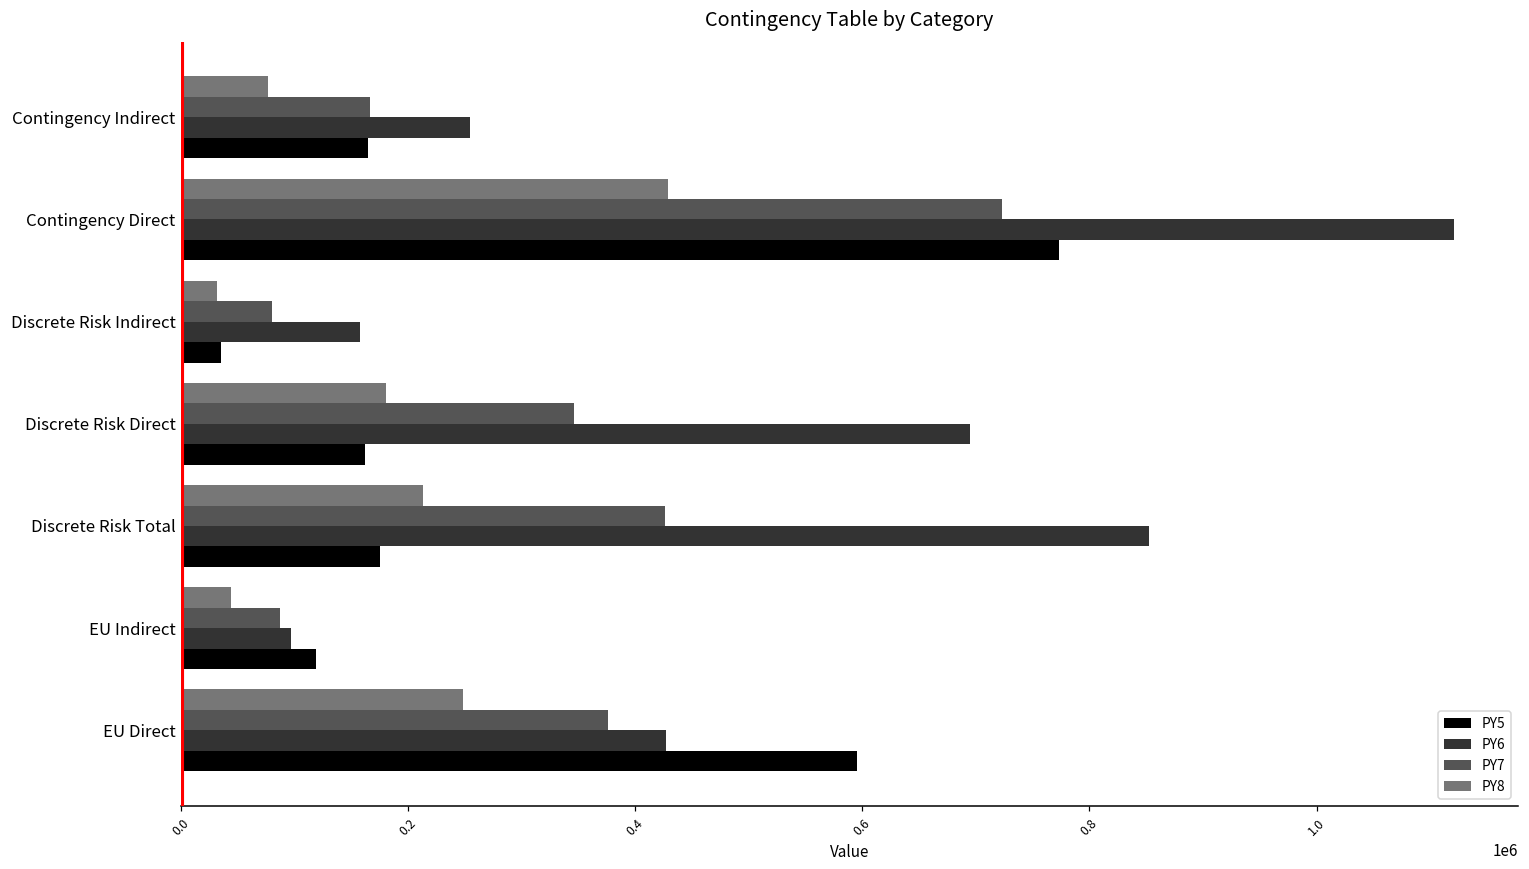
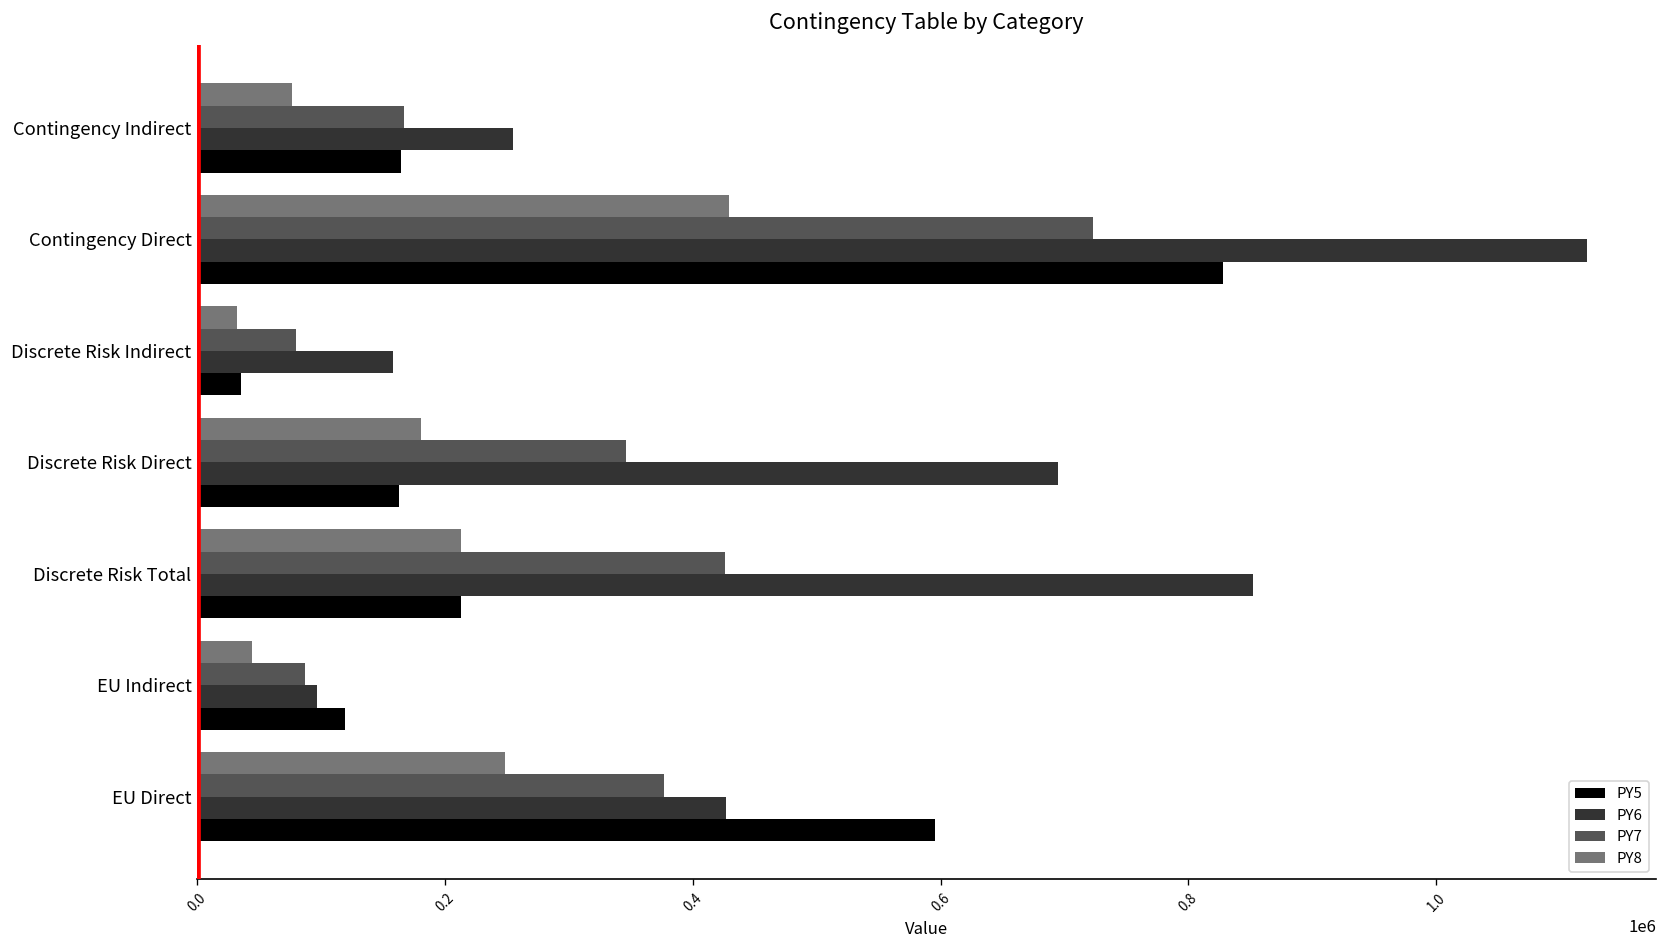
PY5, Contingency Direct: 773000 -> 828000
PY5, Discrete Risk Total: 175000 -> 213000
